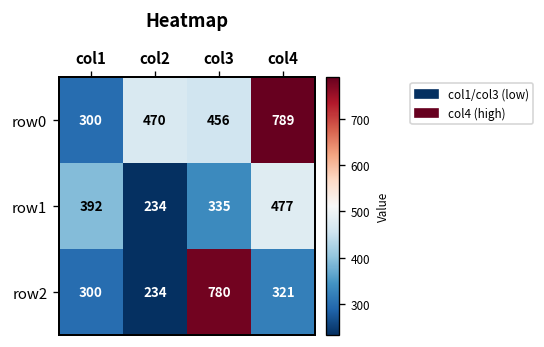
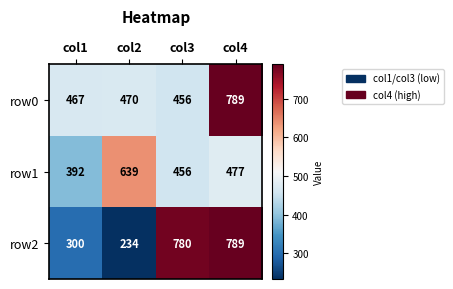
row0, col1: 300 -> 467
row1, col2: 234 -> 639
row1, col3: 335 -> 456
row2, col4: 321 -> 789
